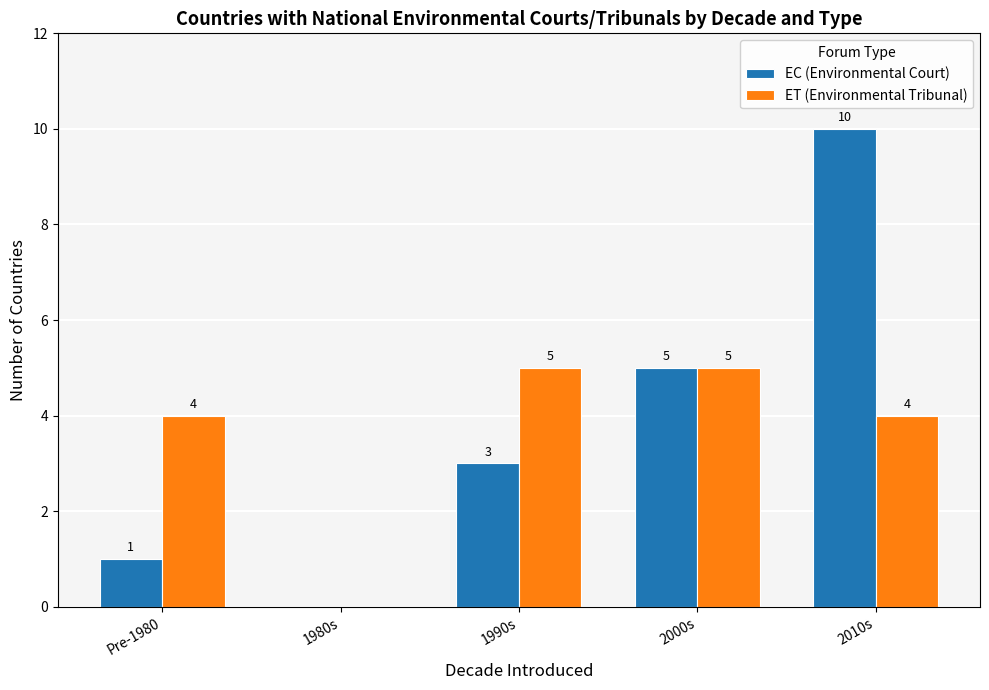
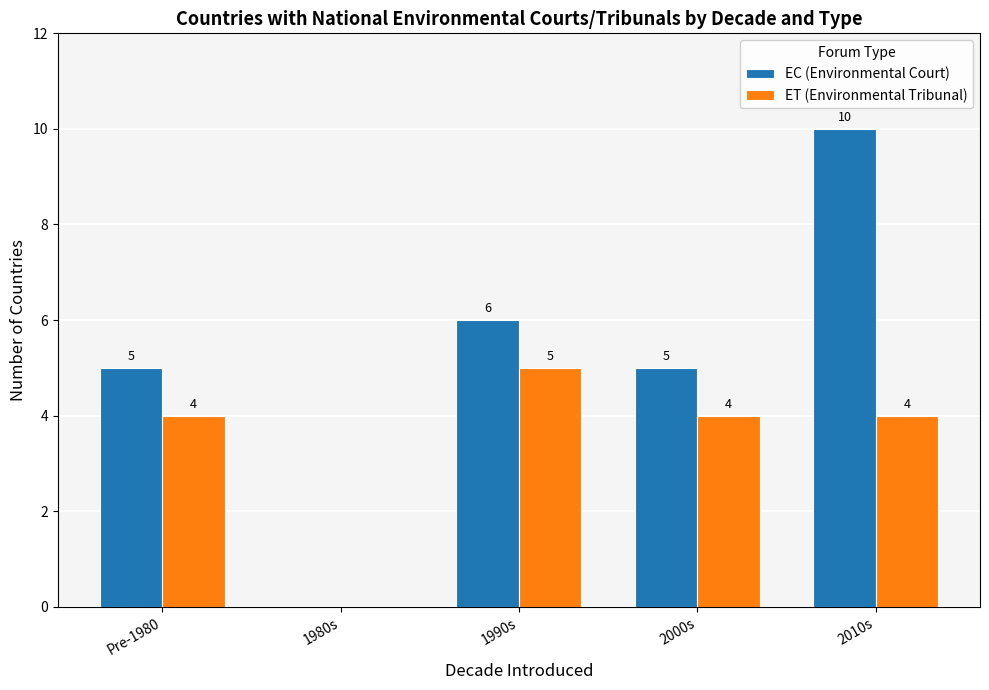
EC (Environmental Court), Pre-1980: 1 -> 5
EC (Environmental Court), 1990s: 3 -> 6
ET (Environmental Tribunal), 2000s: 5 -> 4
